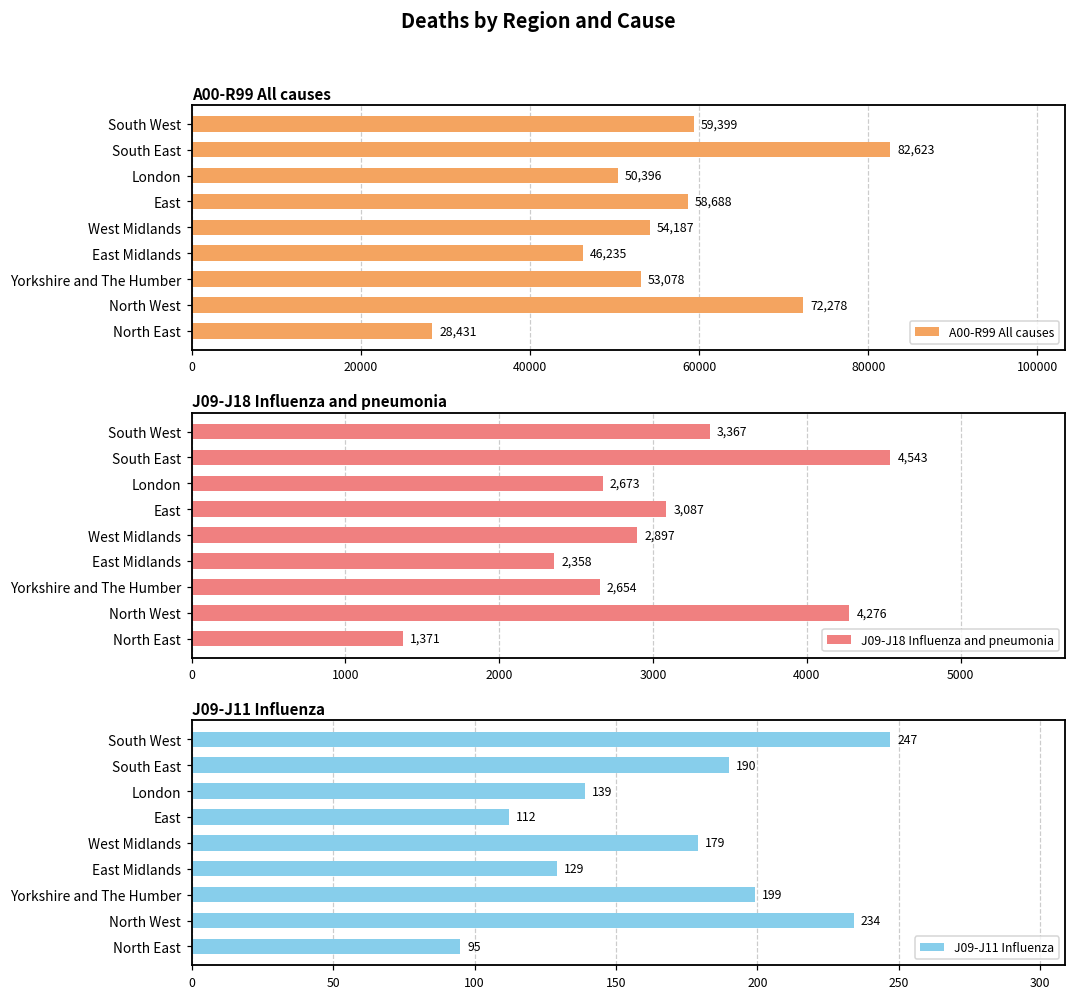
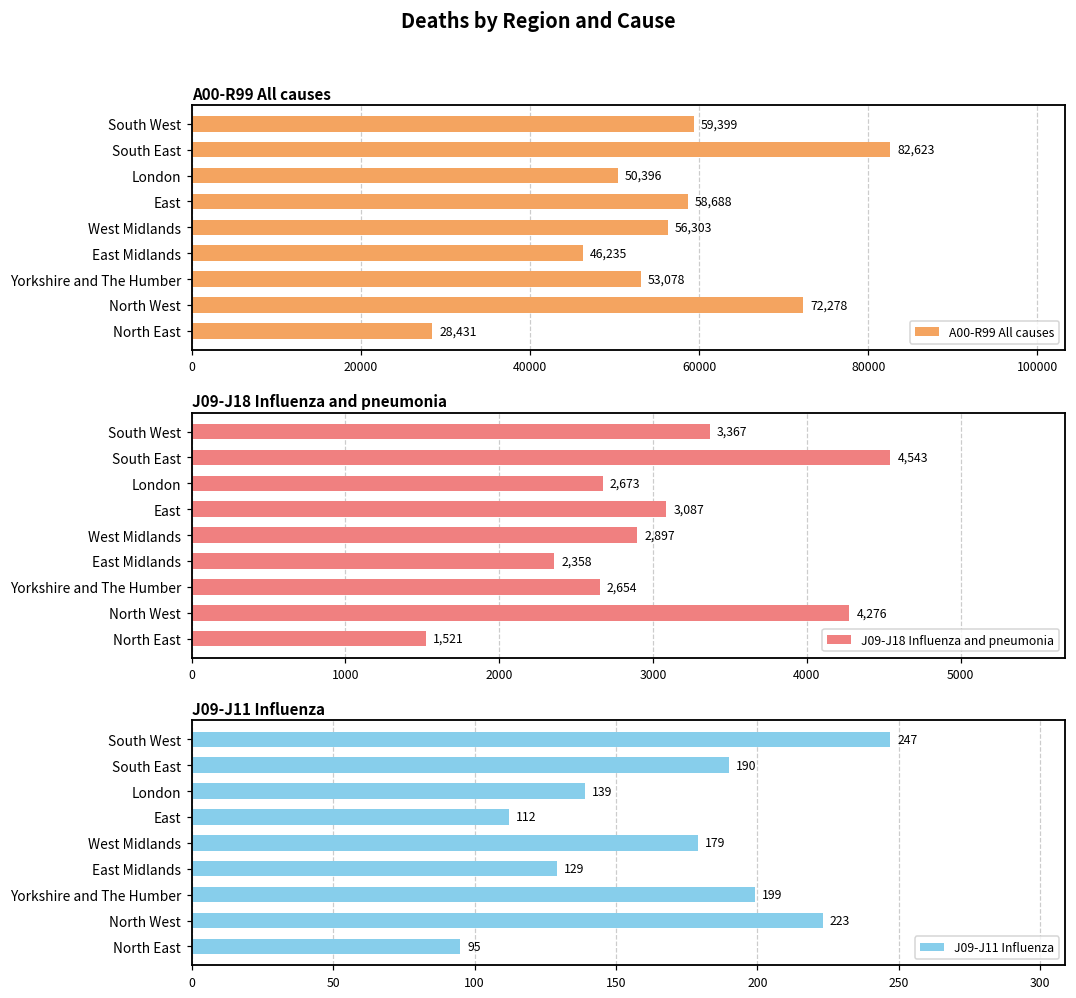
A00-R99 All causes, West Midlands: 54,187 -> 56,303
J09-J18 Influenza and pneumonia, North East: 1,371 -> 1,521
J09-J11 Influenza, North West: 234 -> 223
